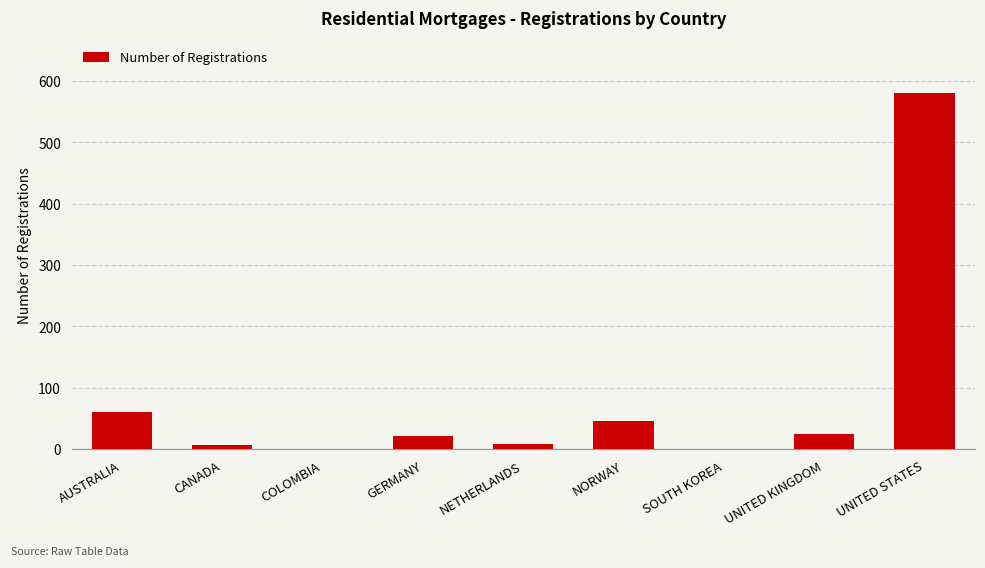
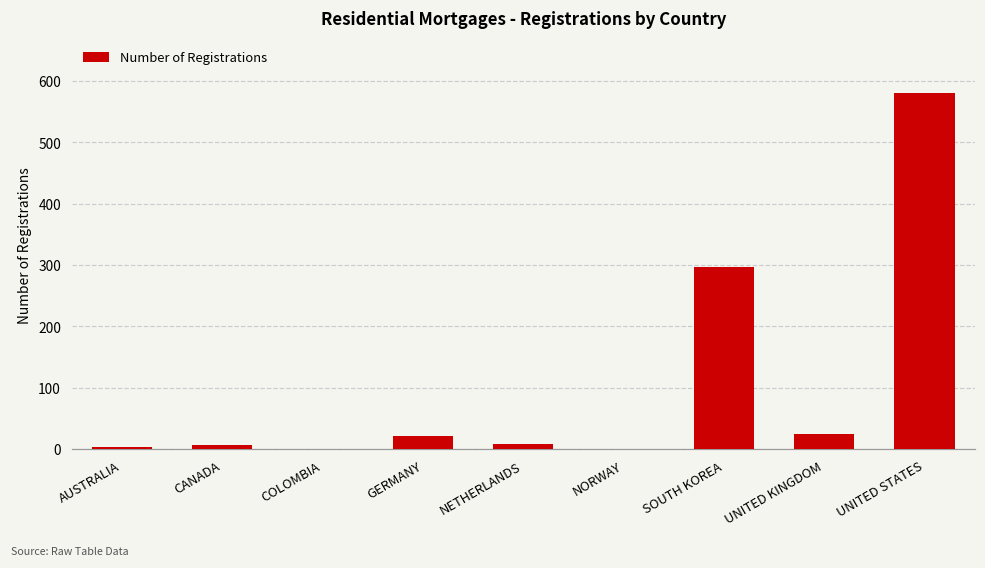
AUSTRALIA: 60 -> 0
NORWAY: 50 -> 0
SOUTH KOREA: 0 -> 300
